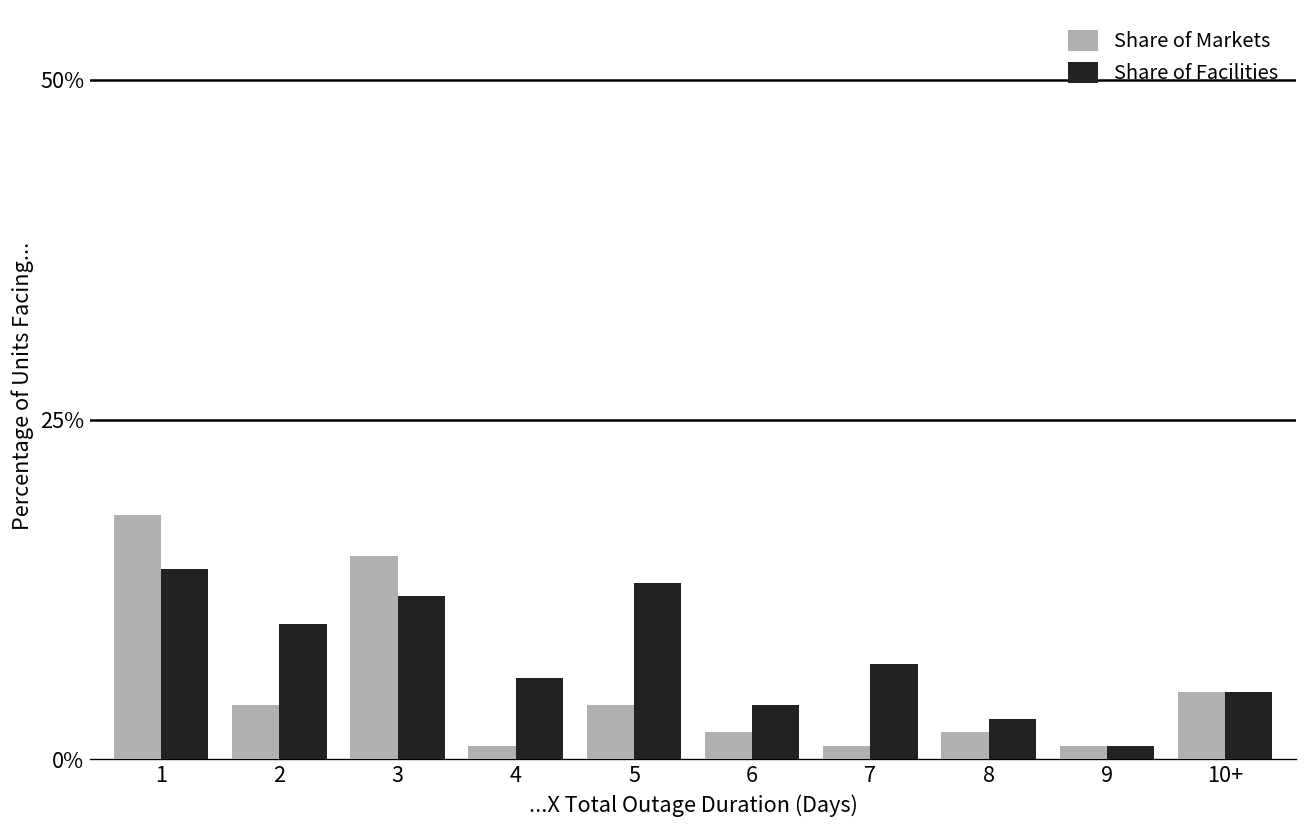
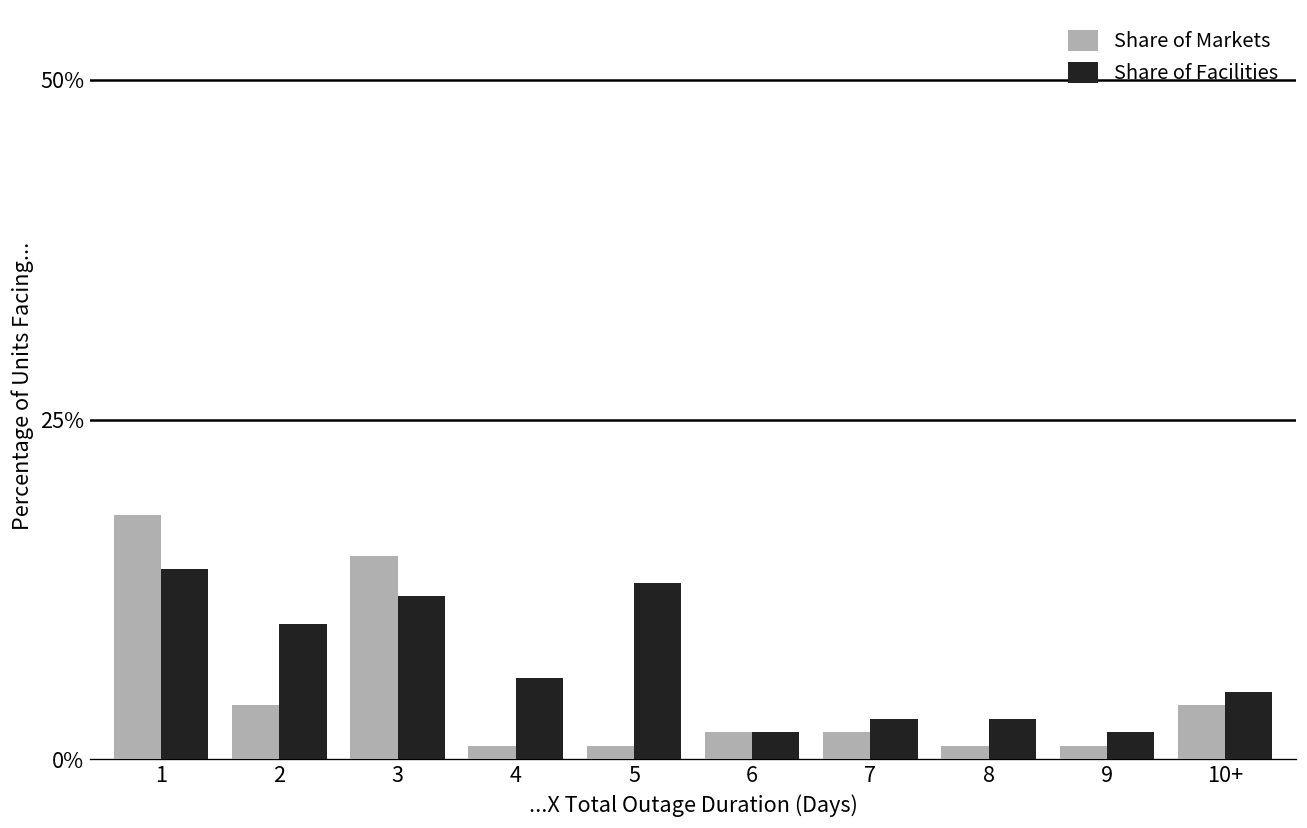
Share of Markets, 5: 4% -> 1%
Share of Facilities, 6: 4% -> 2%
Share of Markets, 7: 1% -> 2%
Share of Facilities, 7: 7% -> 3%
Share of Markets, 8: 2% -> 1%
Share of Facilities, 9: 1% -> 2%
Share of Markets, 10+: 5% -> 4%
